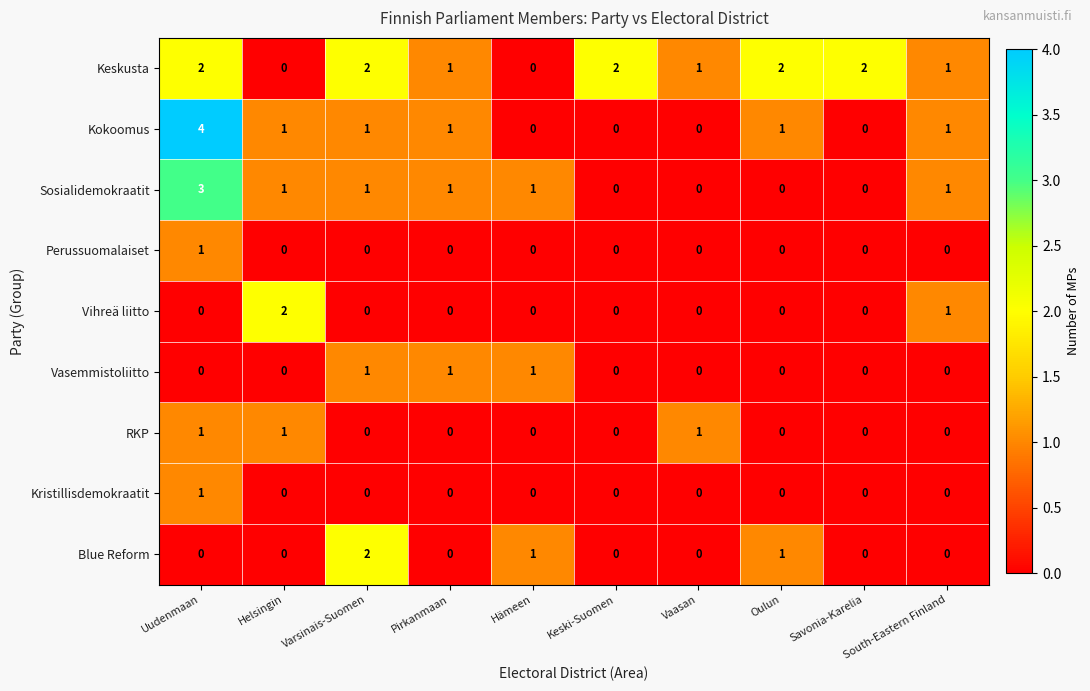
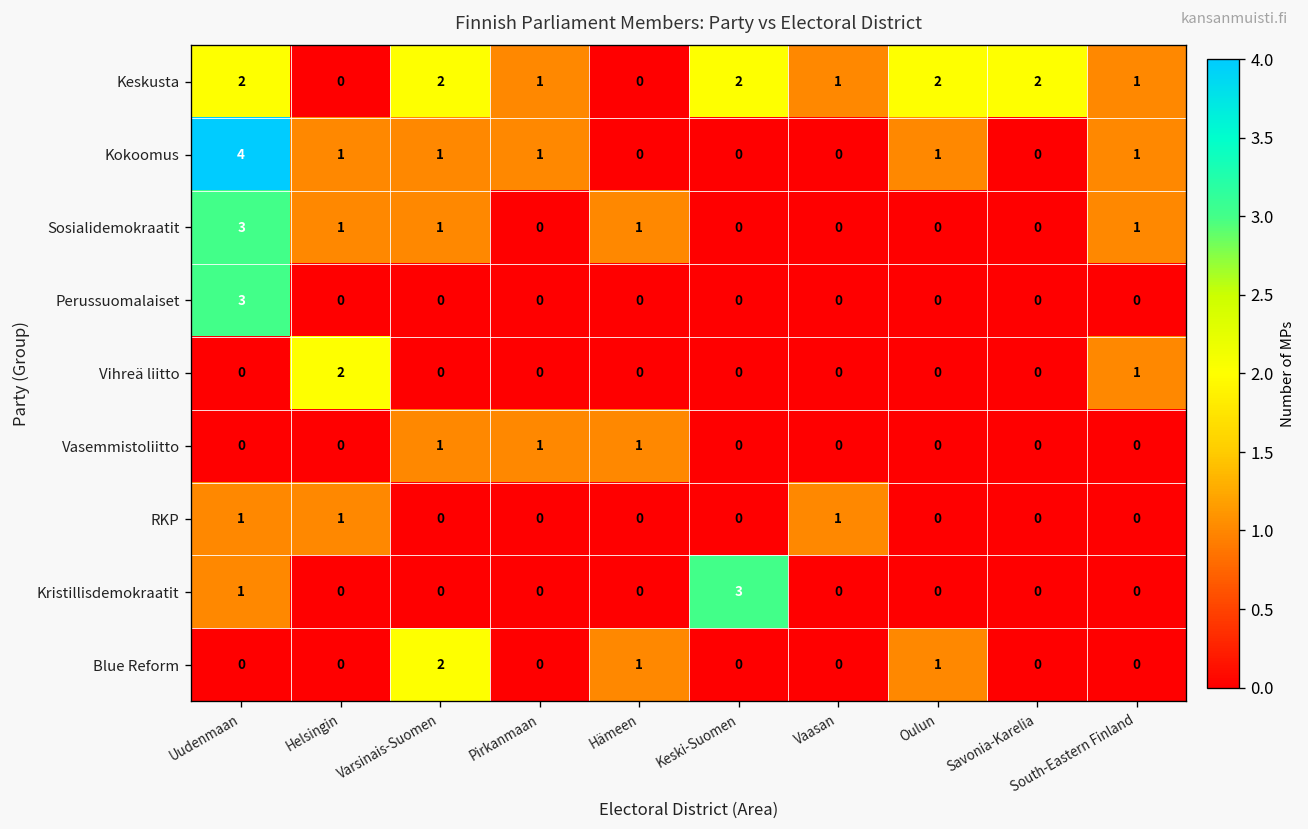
Sosialidemokraatit, Pirkanmaan: 1 -> 0
Perussuomalaiset, Uudenmaan: 1 -> 3
Kristillisdemokraatit, Keski-Suomen: 0 -> 3
